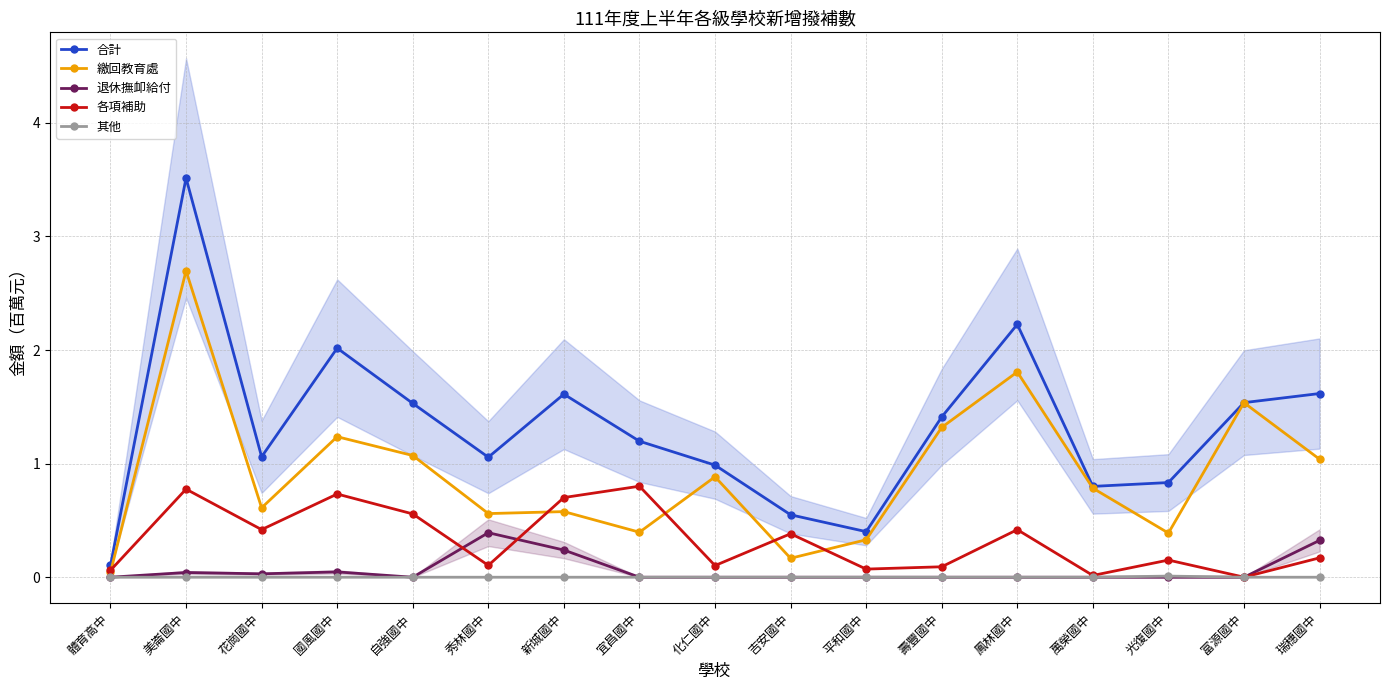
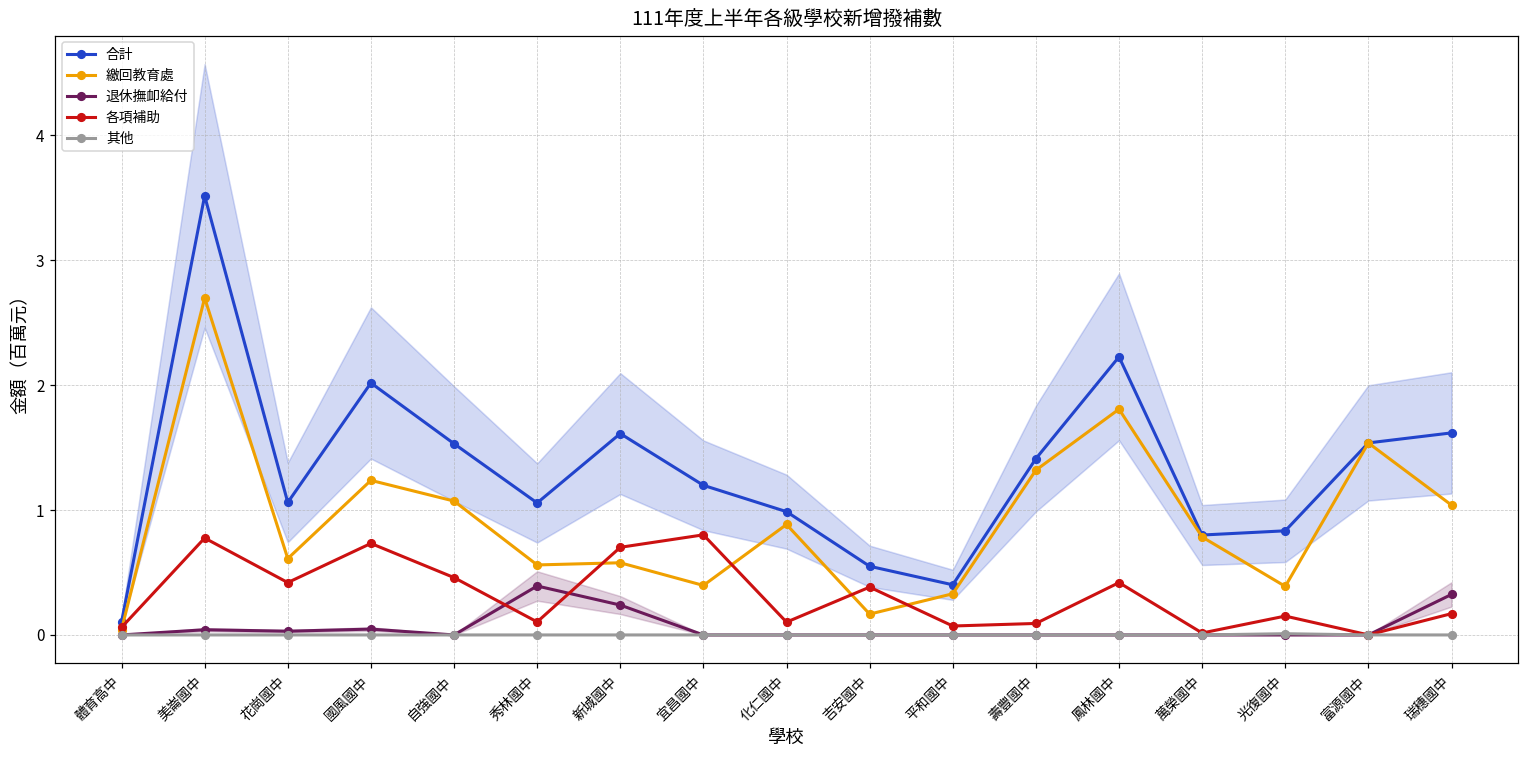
各項補助, 自強國中: 0.56 -> 0.46
